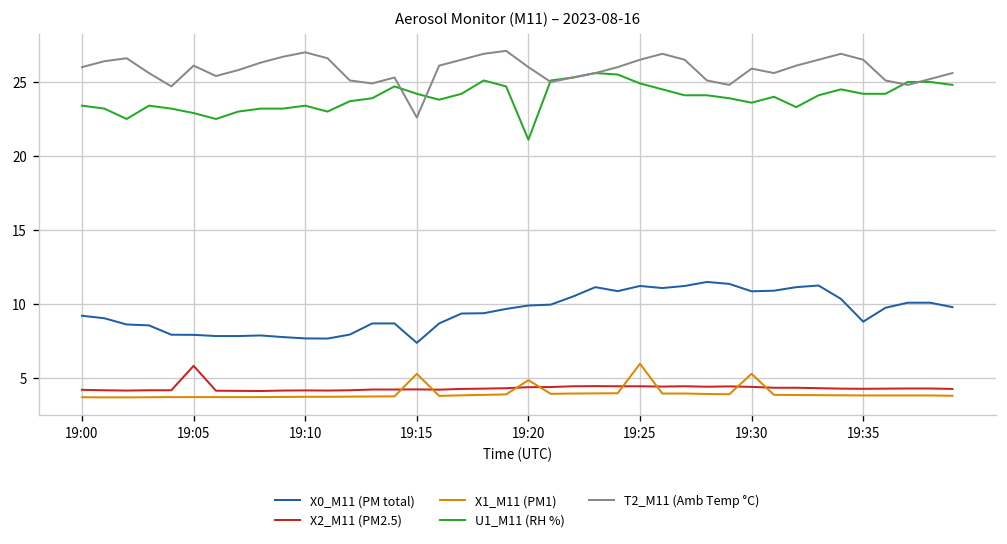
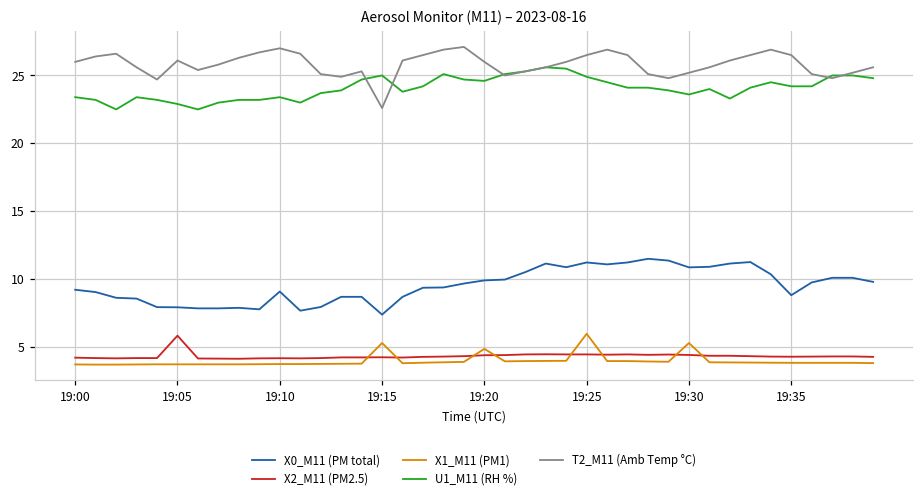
X0_M11 (PM total), 19:10: 7.7 -> 9.1
U1_M11 (RH %), 19:15: 24.2 -> 25.0
U1_M11 (RH %), 19:20: 21.1 -> 24.6
T2_M11 (Amb Temp °C), 19:30: 25.9 -> 25.2
